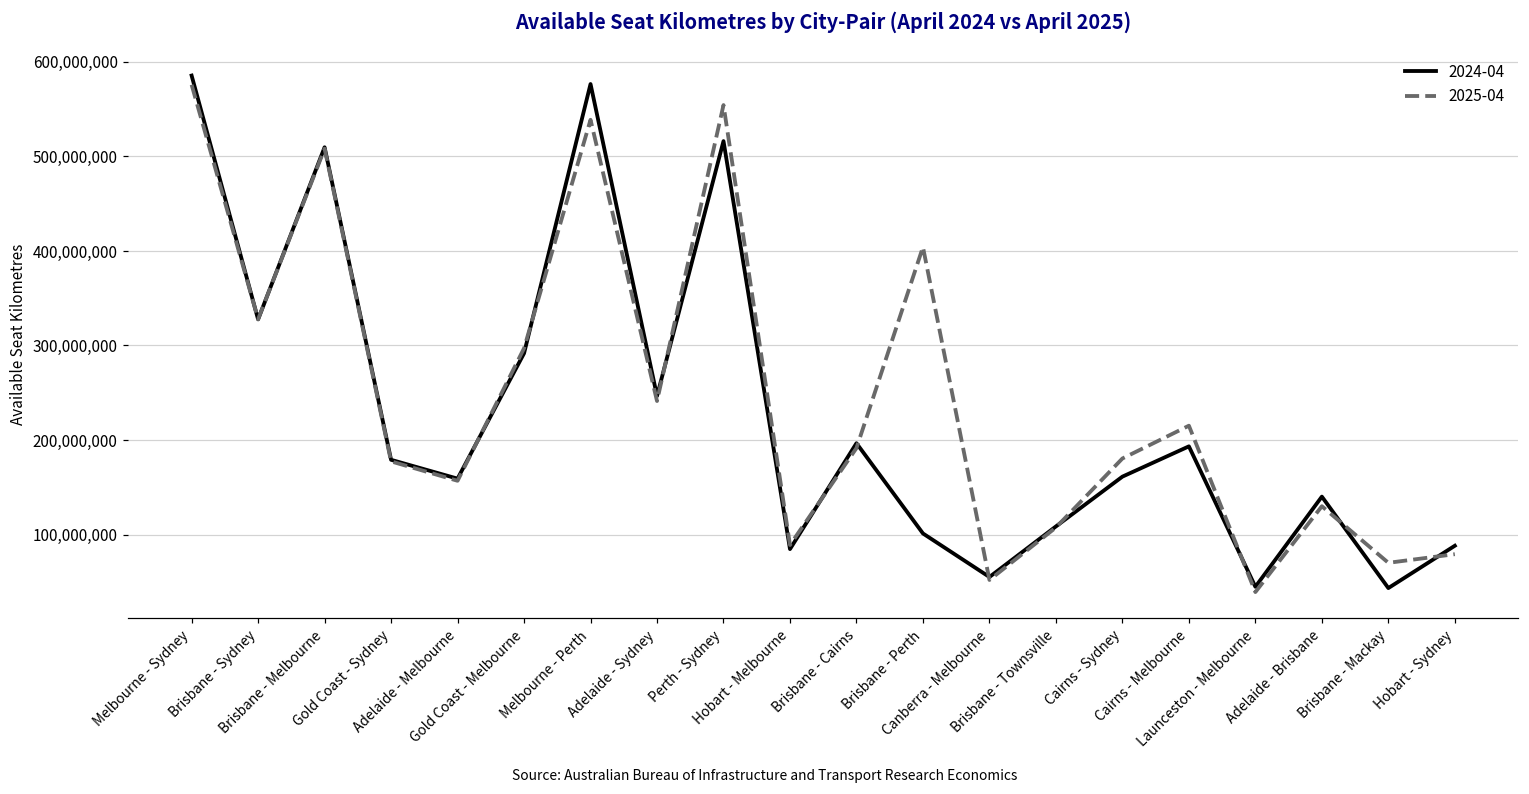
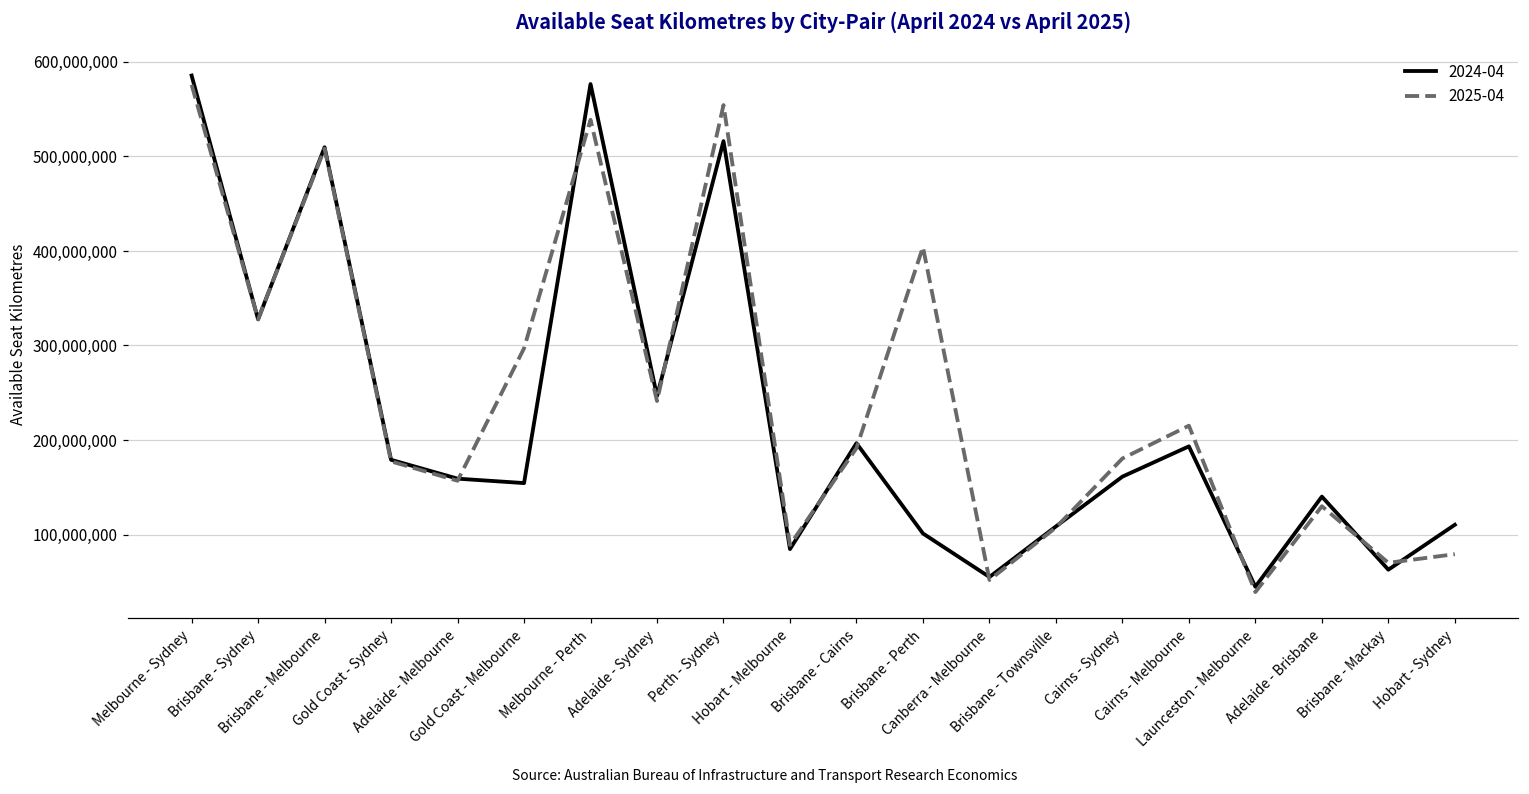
2024-04, Gold Coast - Melbourne: 290,000,000 -> 150,000,000
2024-04, Brisbane - Mackay: 40,000,000 -> 60,000,000
2024-04, Hobart - Sydney: 90,000,000 -> 110,000,000
